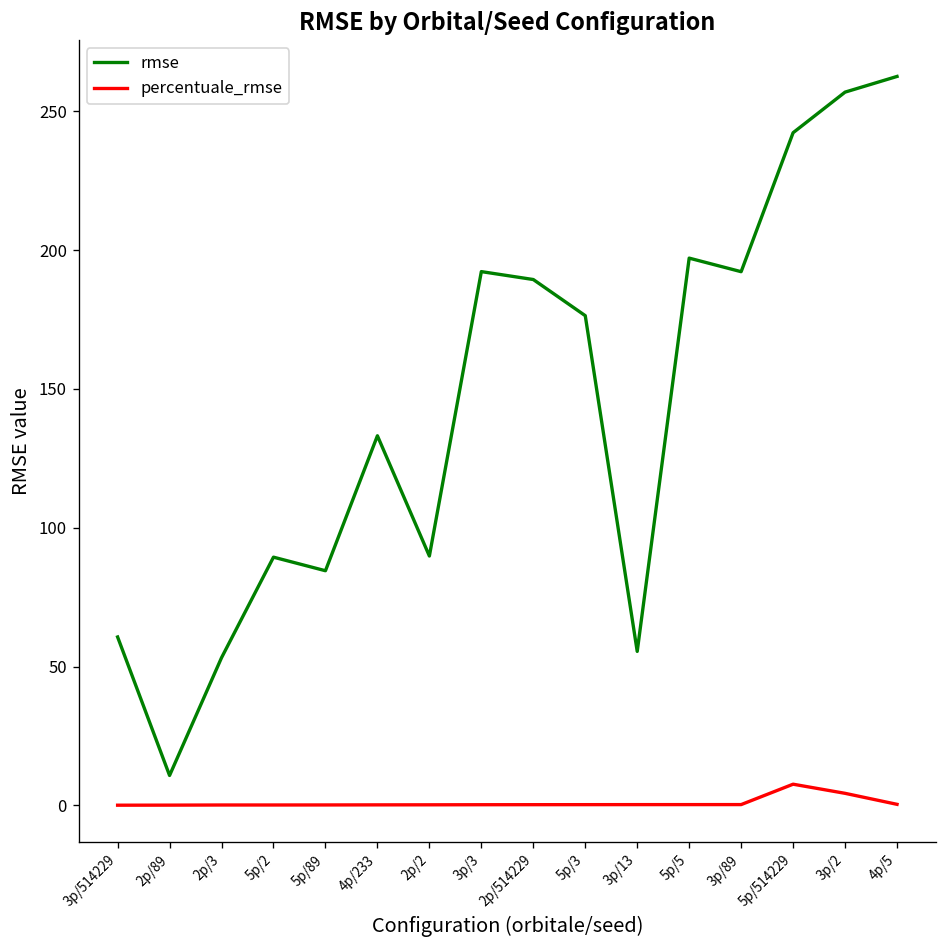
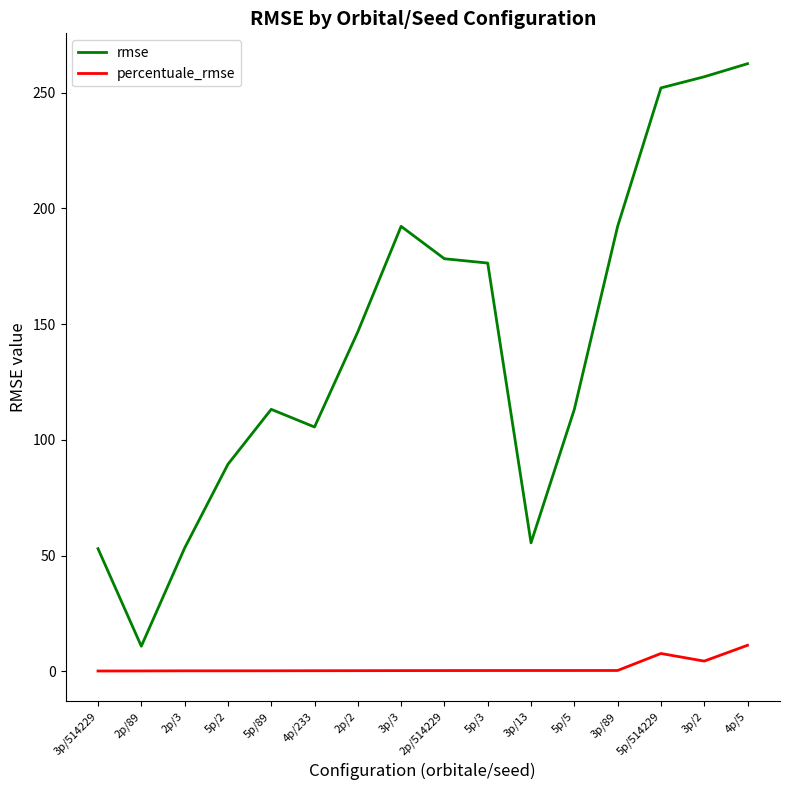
rmse, 3p/514229: 61 -> 53
rmse, 5p/89: 85 -> 113
rmse, 4p/233: 133 -> 106
rmse, 2p/2: 90 -> 147
rmse, 2p/514229: 189 -> 178
rmse, 5p/5: 197 -> 113
rmse, 5p/514229: 242 -> 252
percentuale_rmse, 4p/5: 0 -> 11
